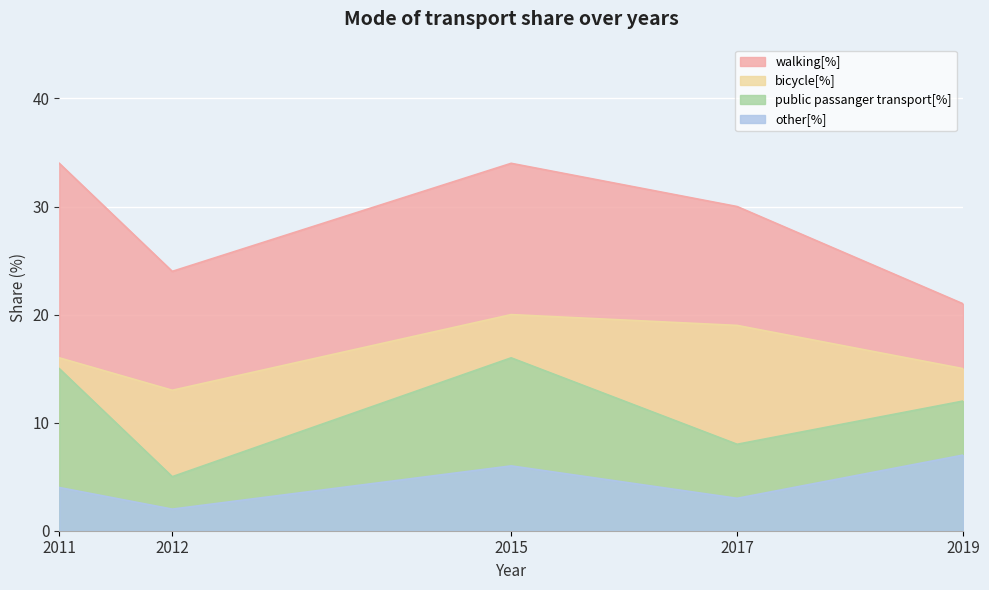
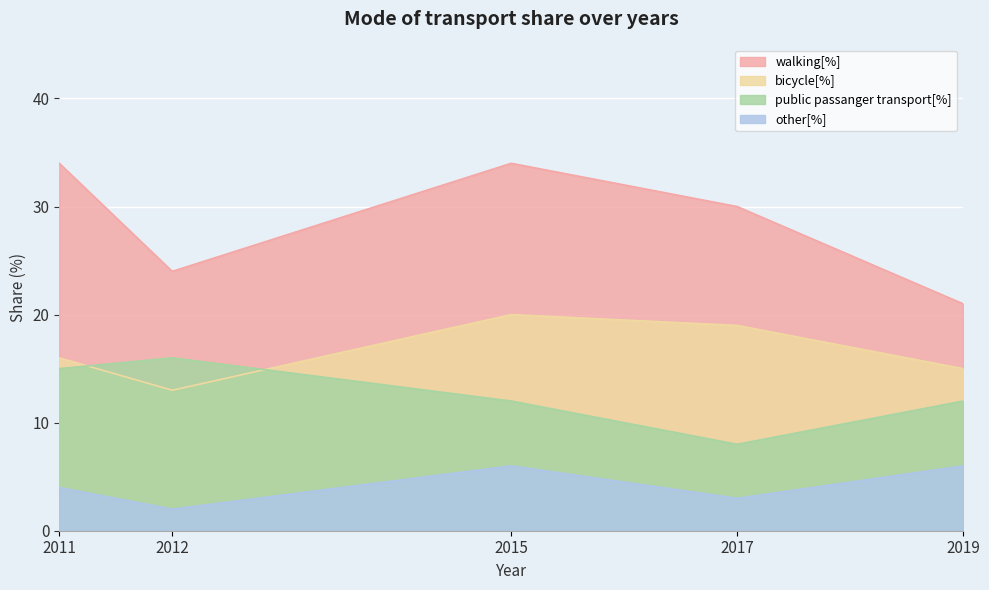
public passanger transport[%], 2012: 5 -> 16
public passanger transport[%], 2015: 16 -> 12
other[%], 2019: 7 -> 6
